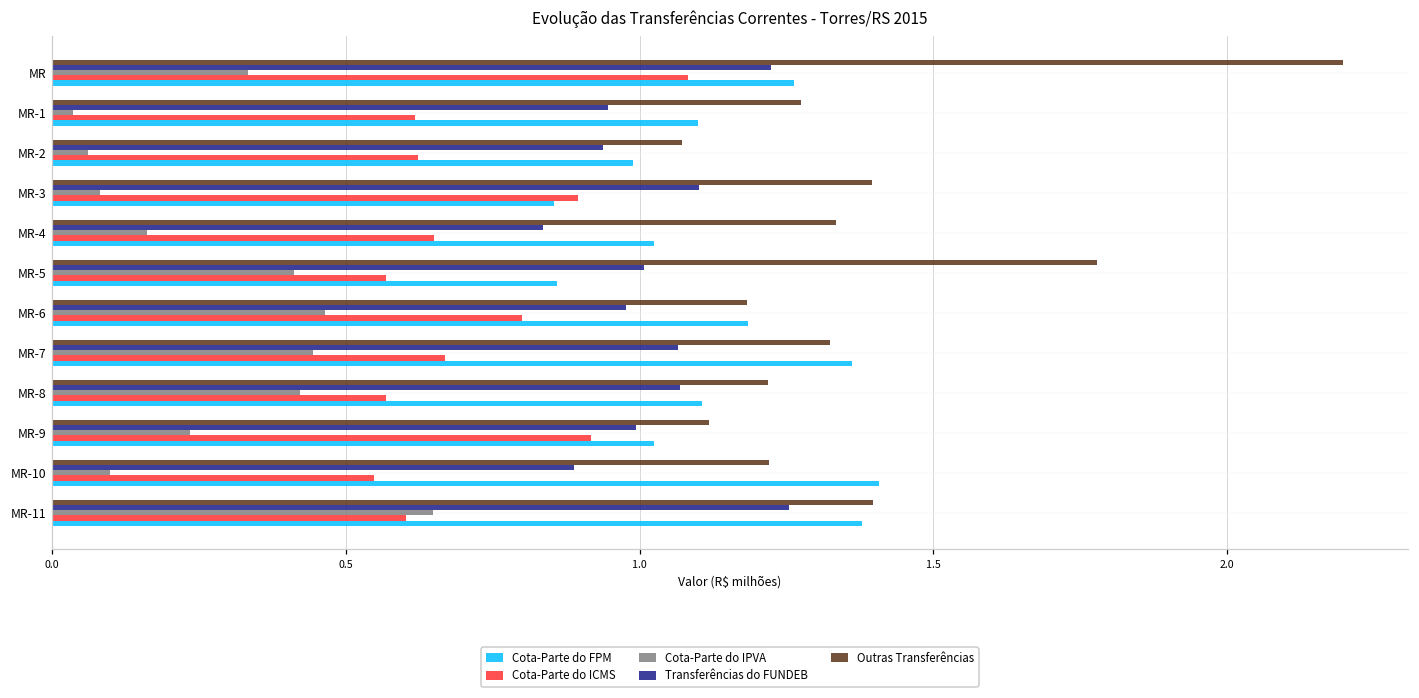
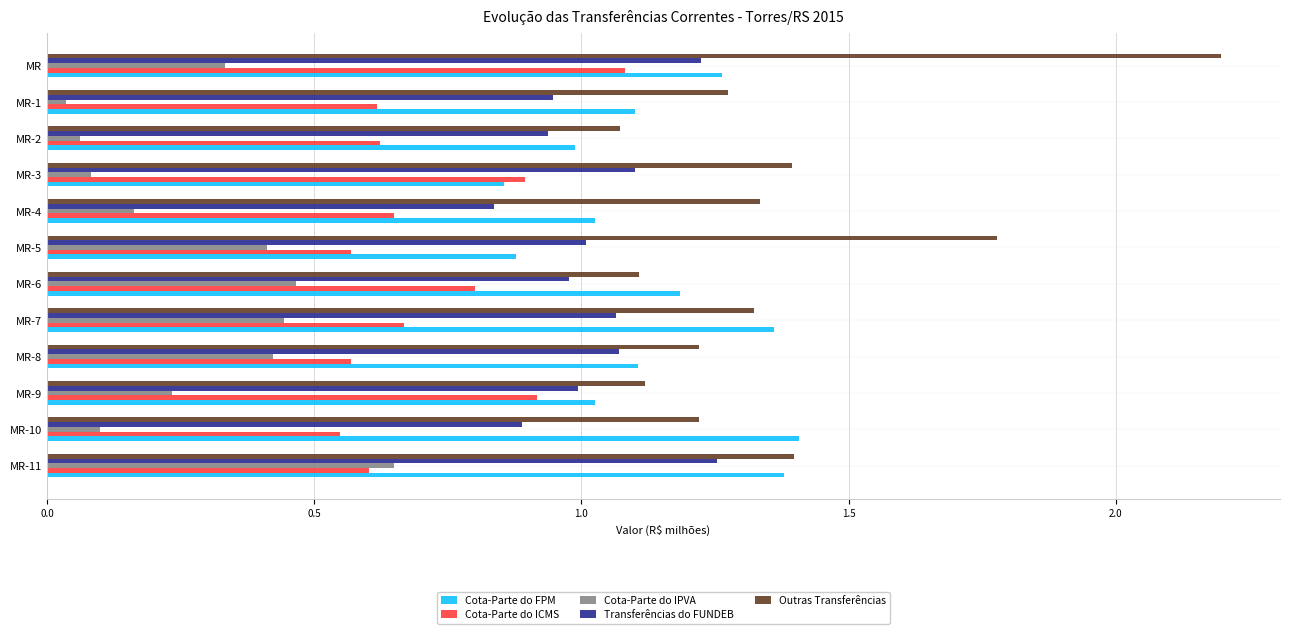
Cota-Parte do FPM, MR-5: 0.86 -> 0.88
Outras Transferências, MR-6: 1.18 -> 1.11
